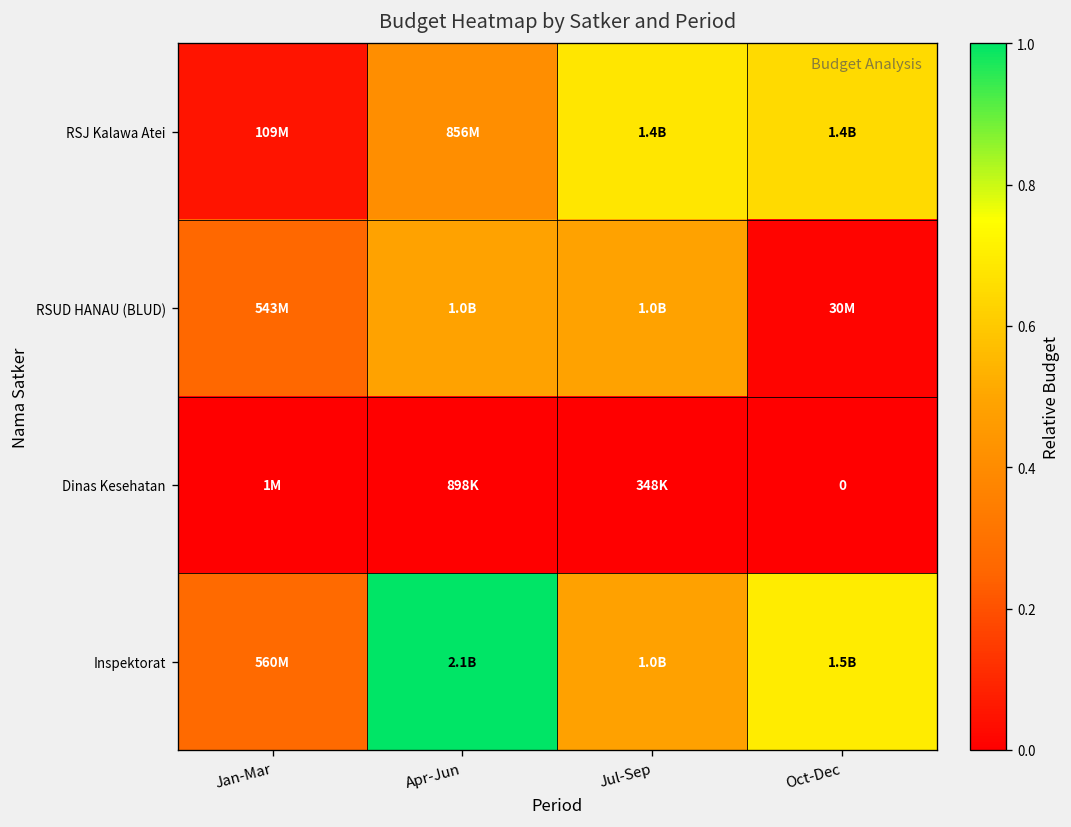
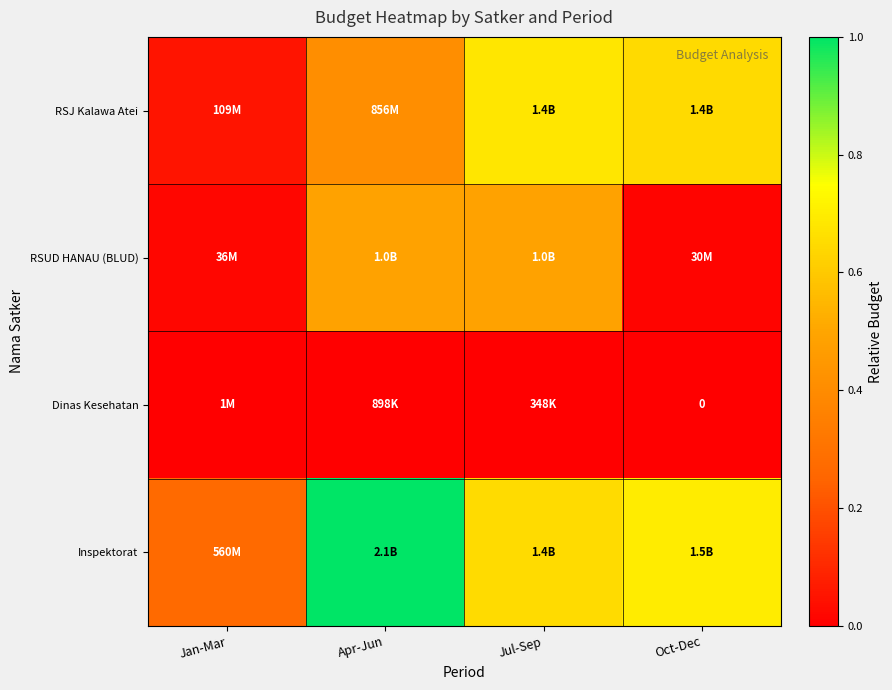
RSUD HANAU (BLUD), Jan-Mar: 543M -> 36M
Inspektorat, Jul-Sep: 1.0B -> 1.4B
